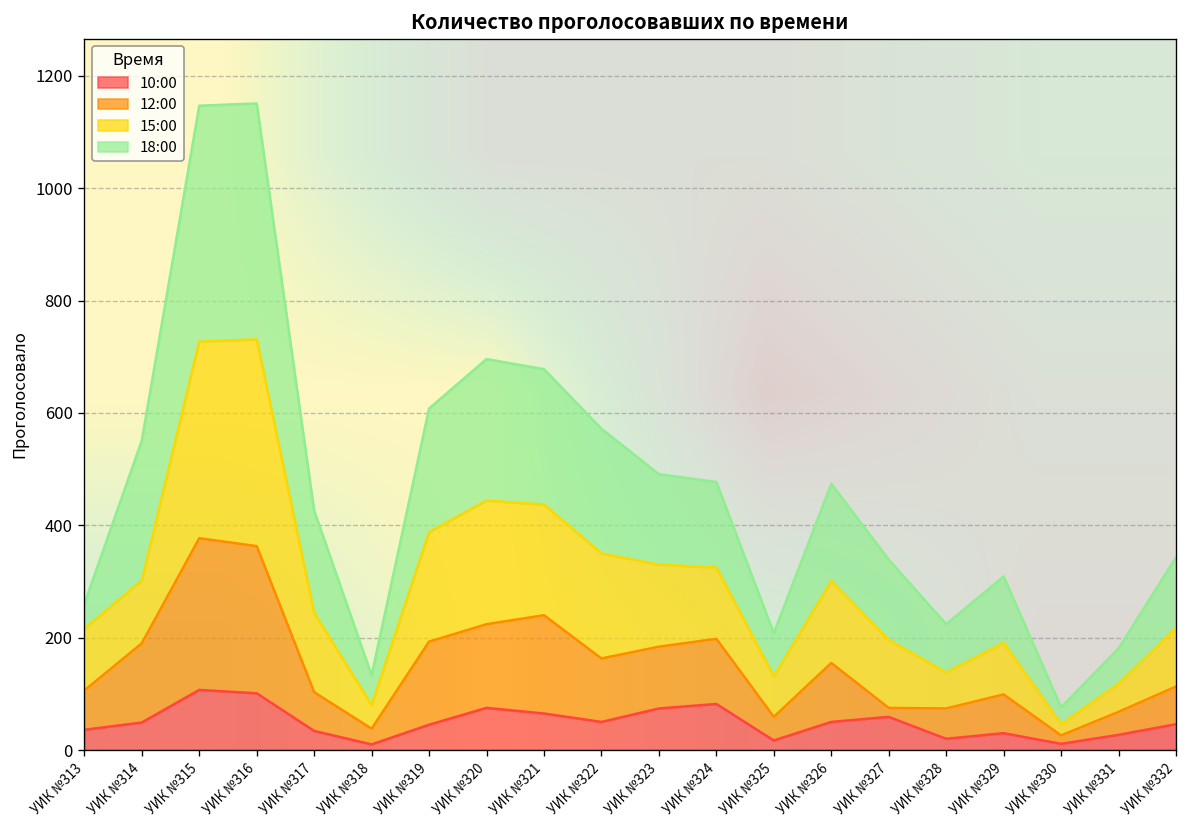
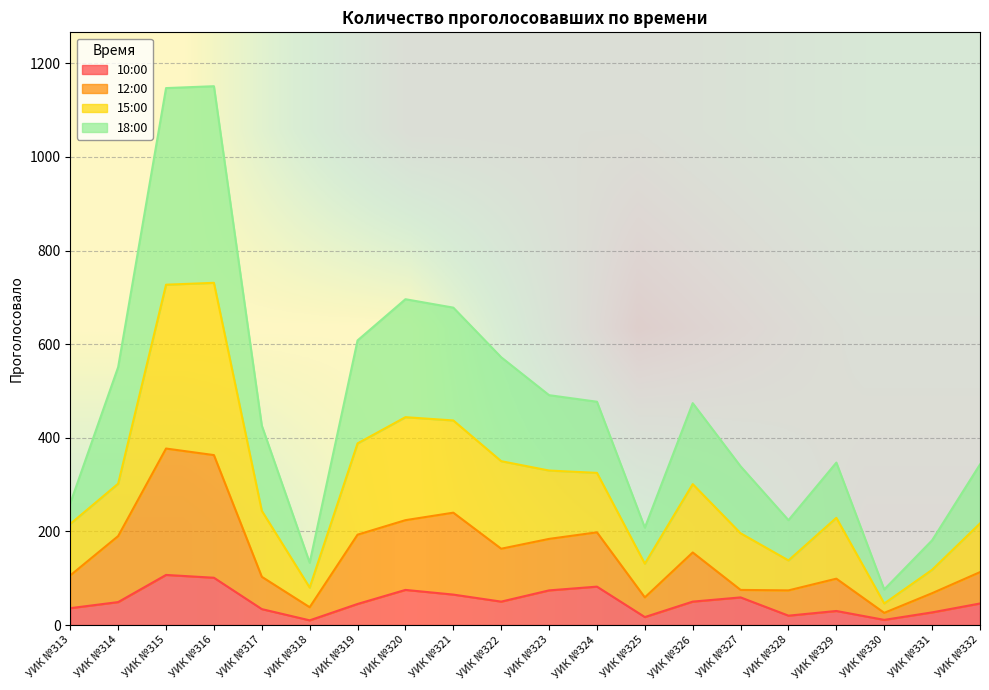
15:00, УИК №329: 90 -> 130
